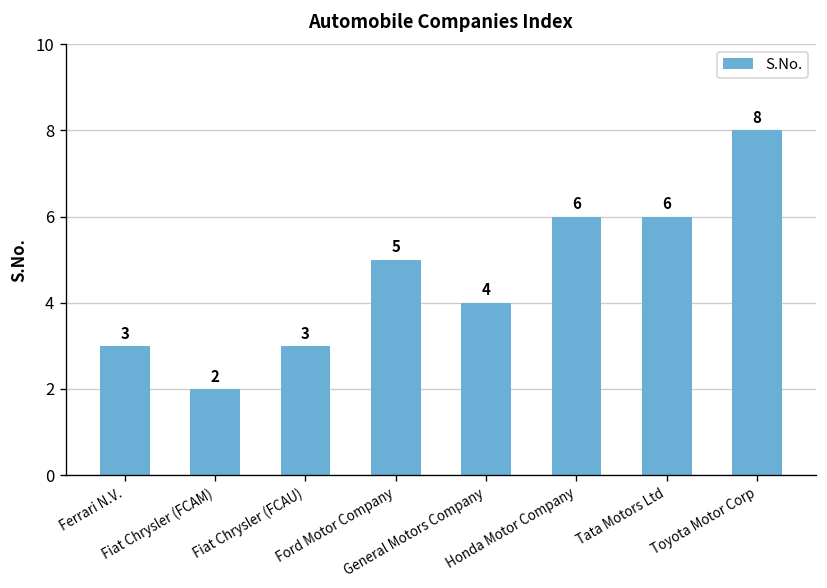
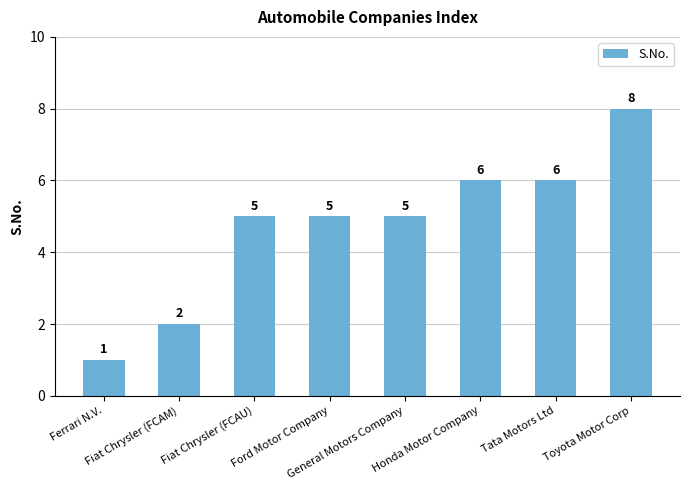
Ferrari N.V.: 3 -> 1
Fiat Chrysler (FCAU): 3 -> 5
General Motors Company: 4 -> 5
